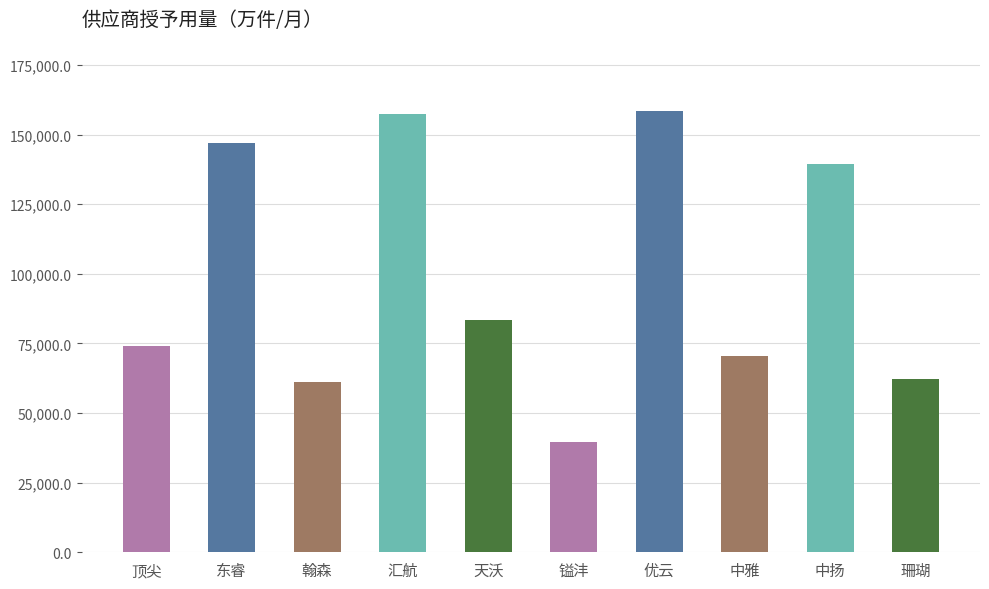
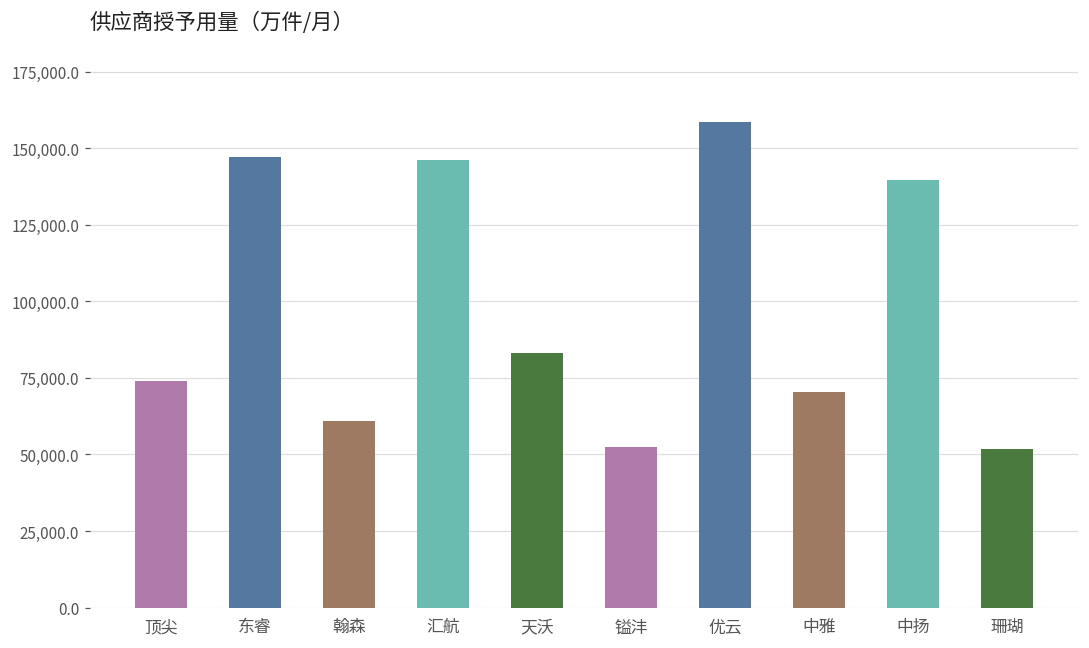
汇航: 158,000 -> 146,000
镒沣: 40,000 -> 52,000
珊瑚: 62,000 -> 52,000
